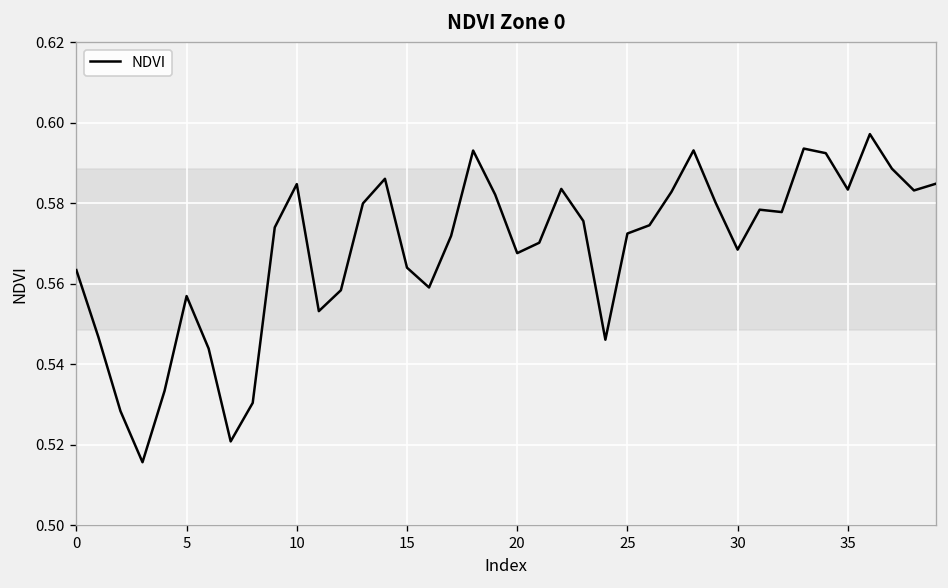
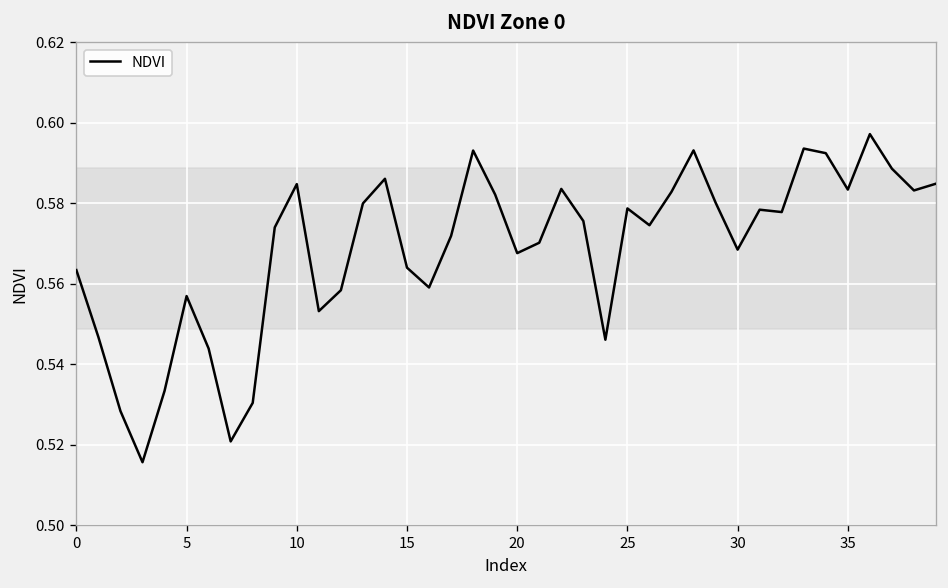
25: 0.572 -> 0.579
